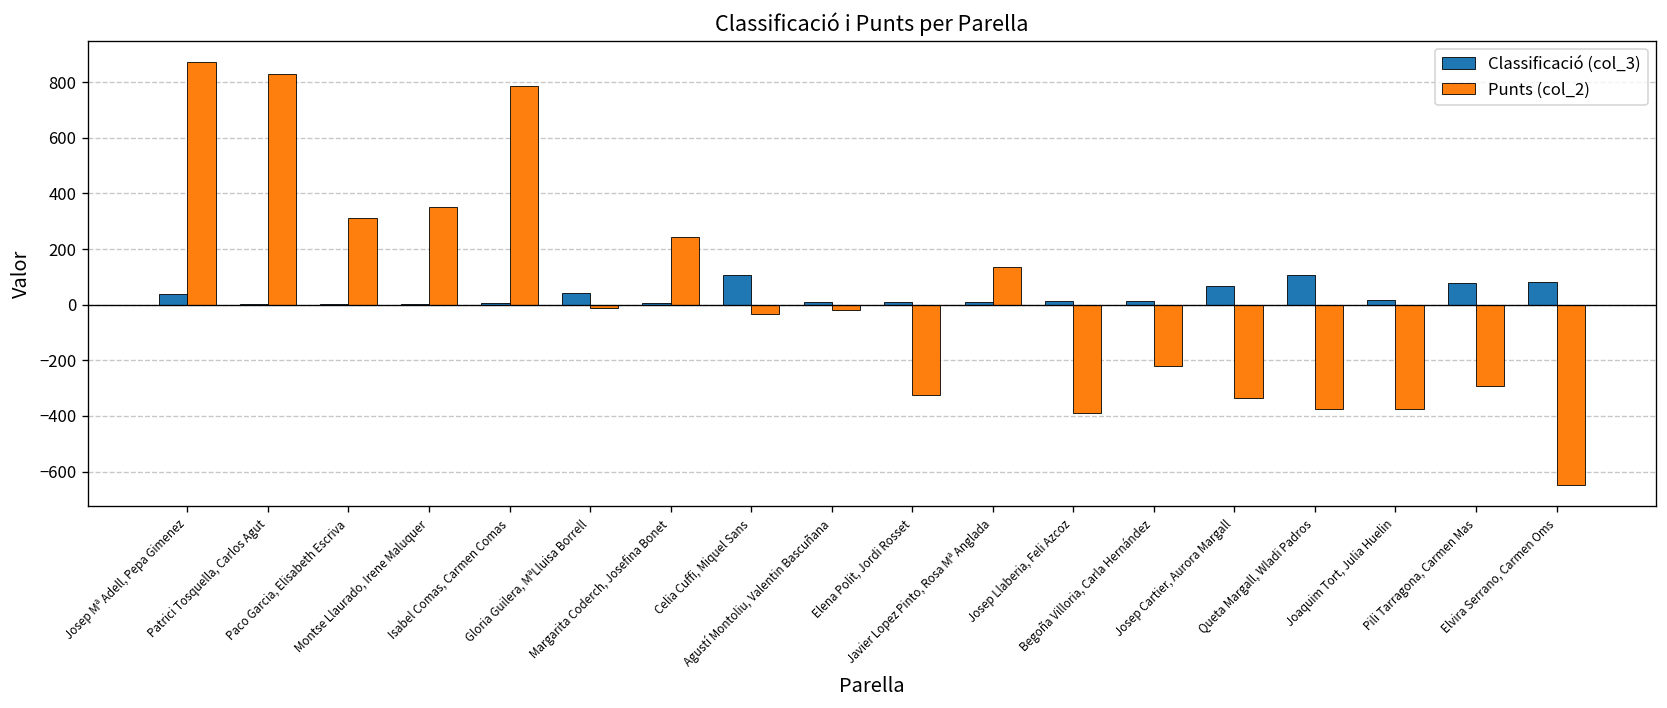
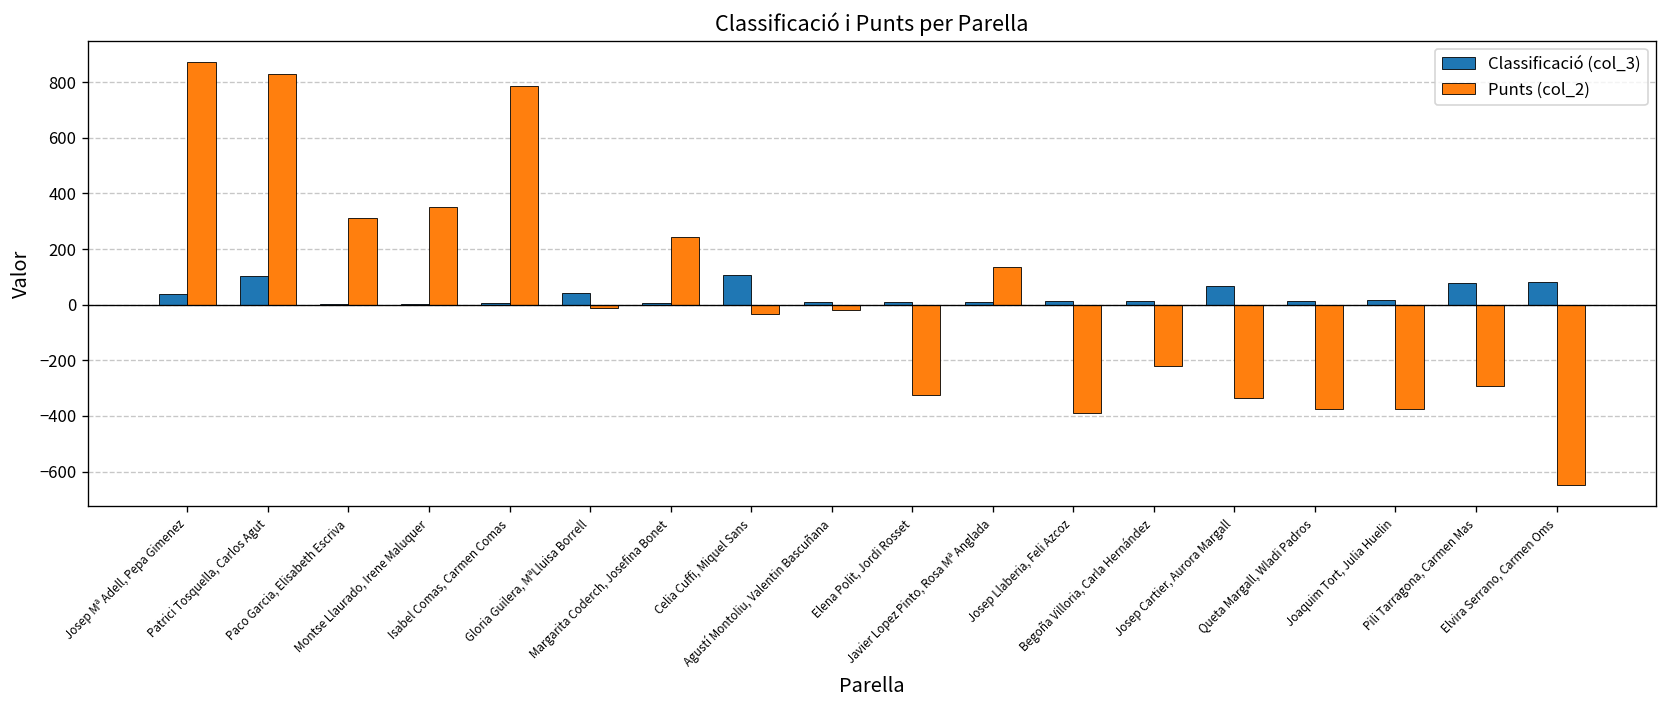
Classificació (col_3), Patrici Tosquella, Carlos Agut: 0 -> 110
Classificació (col_3), Queta Margall, Wladi Padros: 110 -> 20
